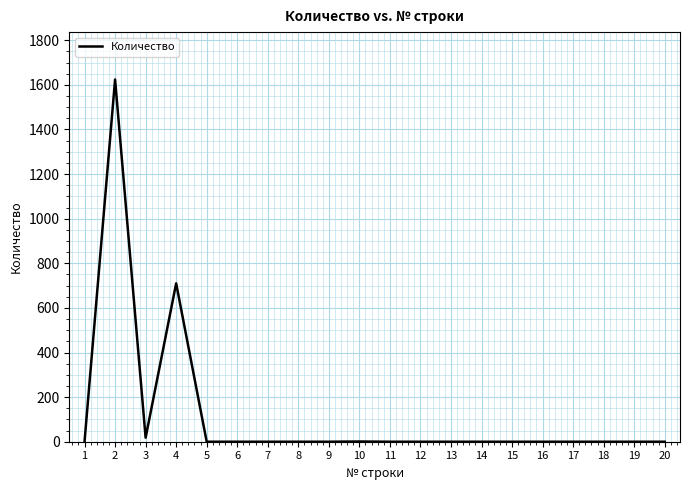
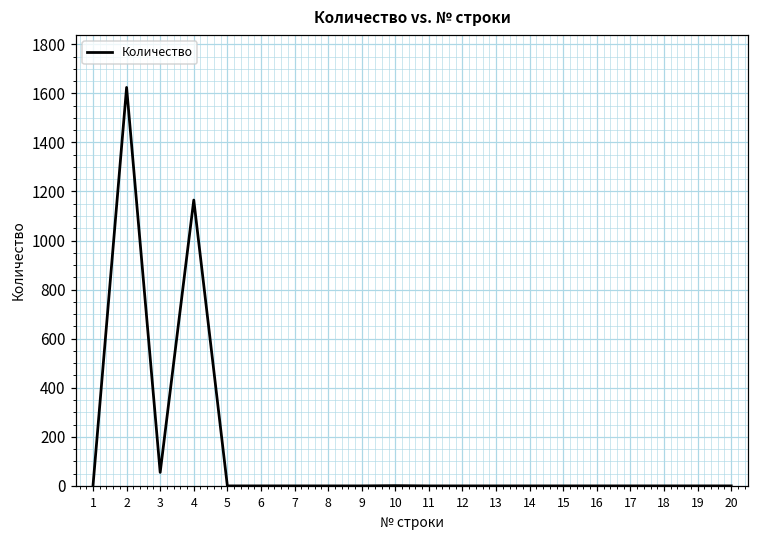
3: 20 -> 60
4: 710 -> 1170
